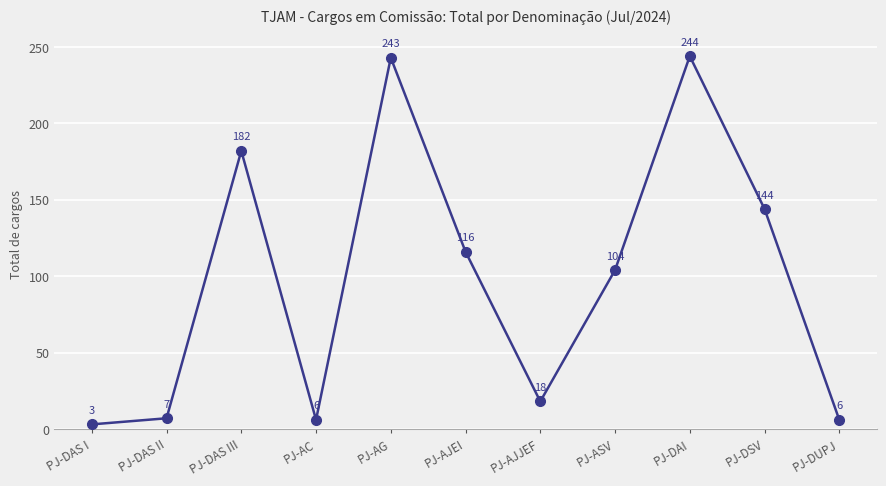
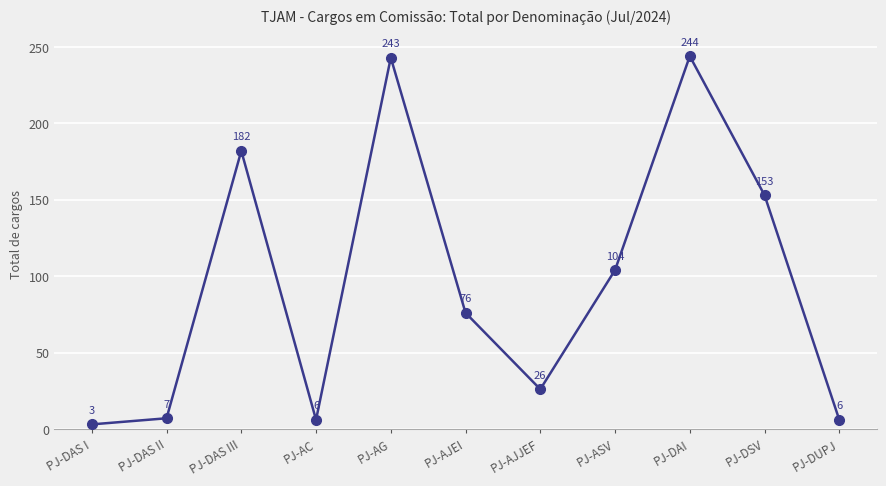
PJ-AJEI: 116 -> 76
PJ-AJJEF: 18 -> 26
PJ-DSV: 144 -> 153
